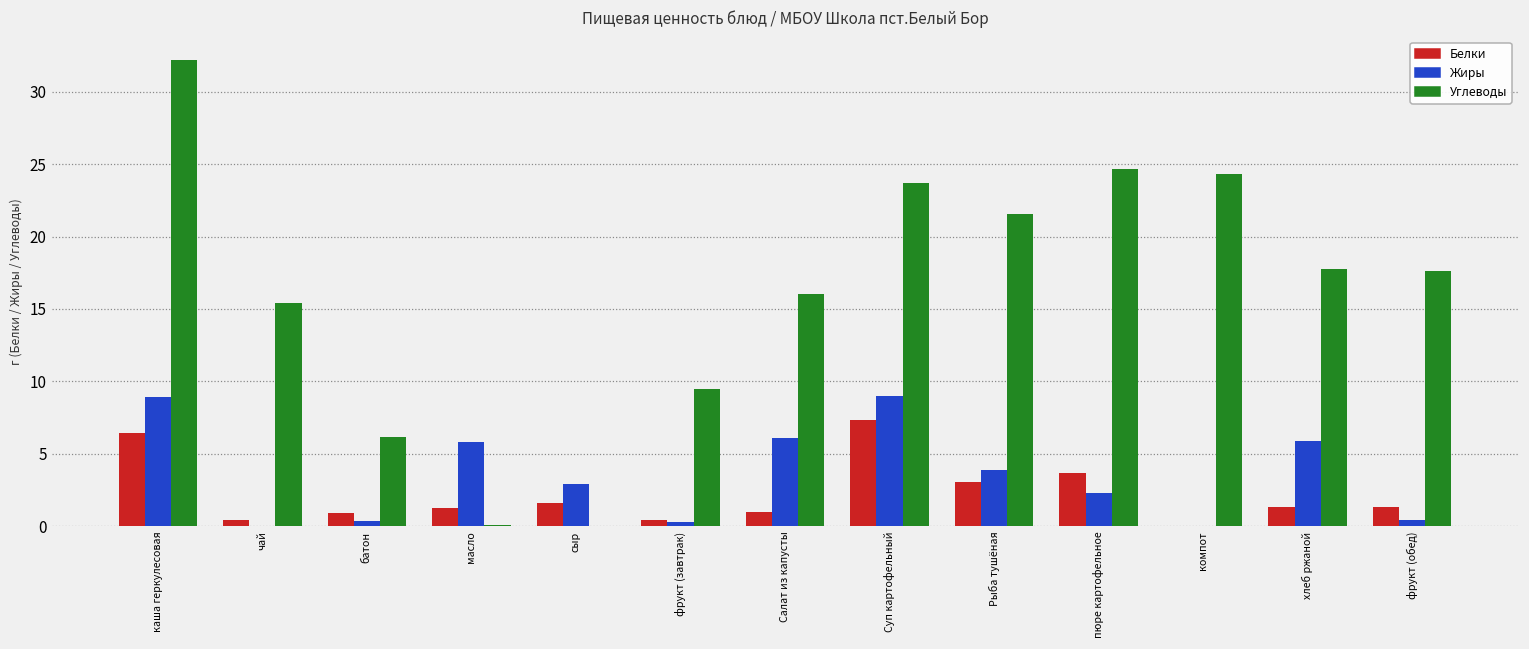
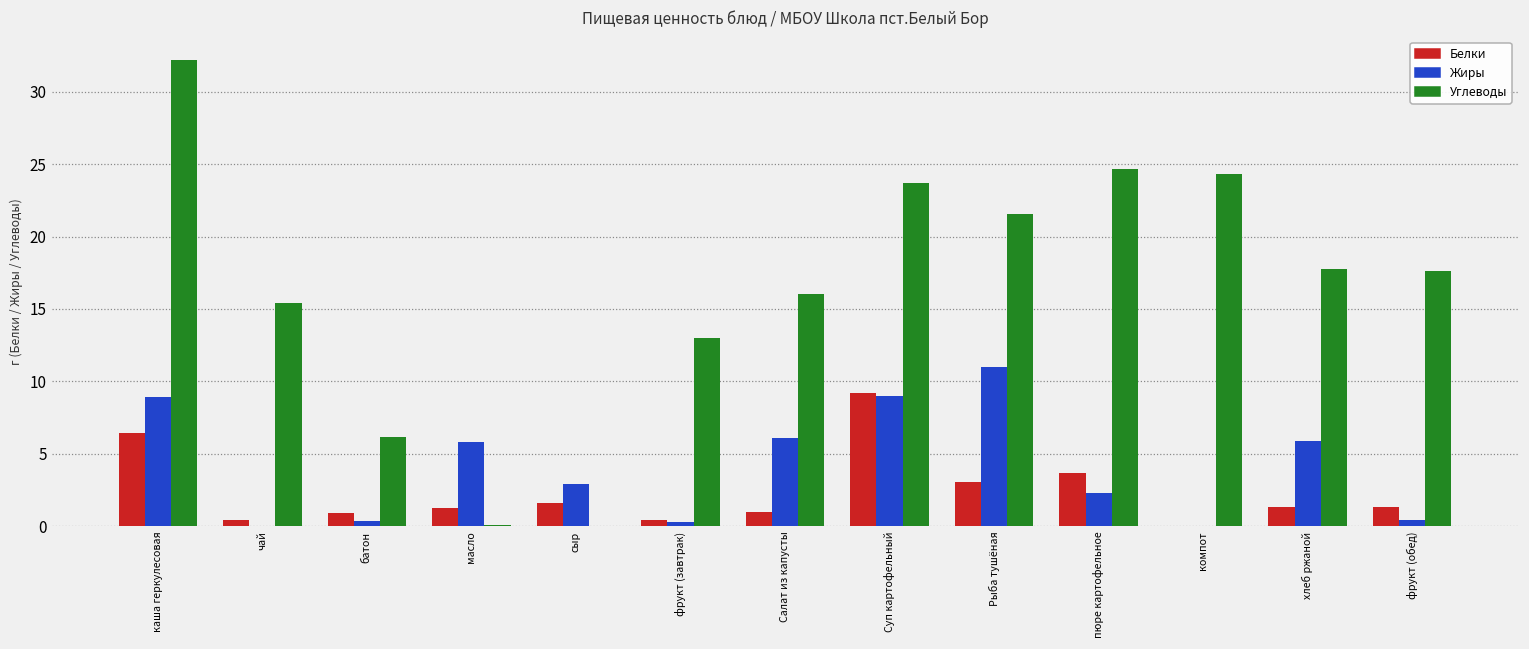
Углеводы, фрукт (завтрак): 9.5 -> 13.0
Белки, Суп картофельный: 7.3 -> 9.2
Жиры, Рыба тушёная: 3.9 -> 11.0
